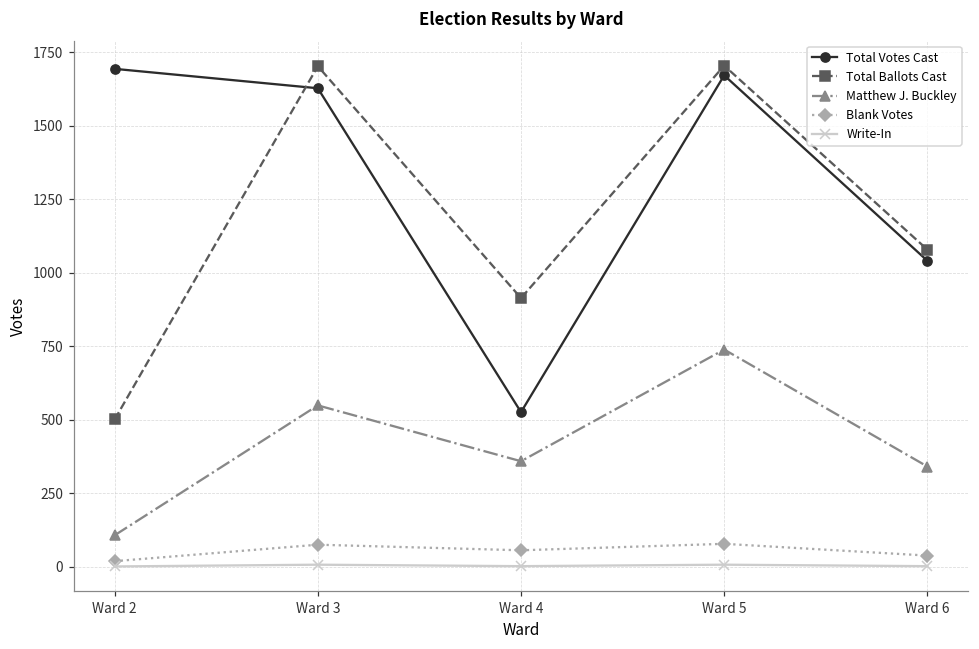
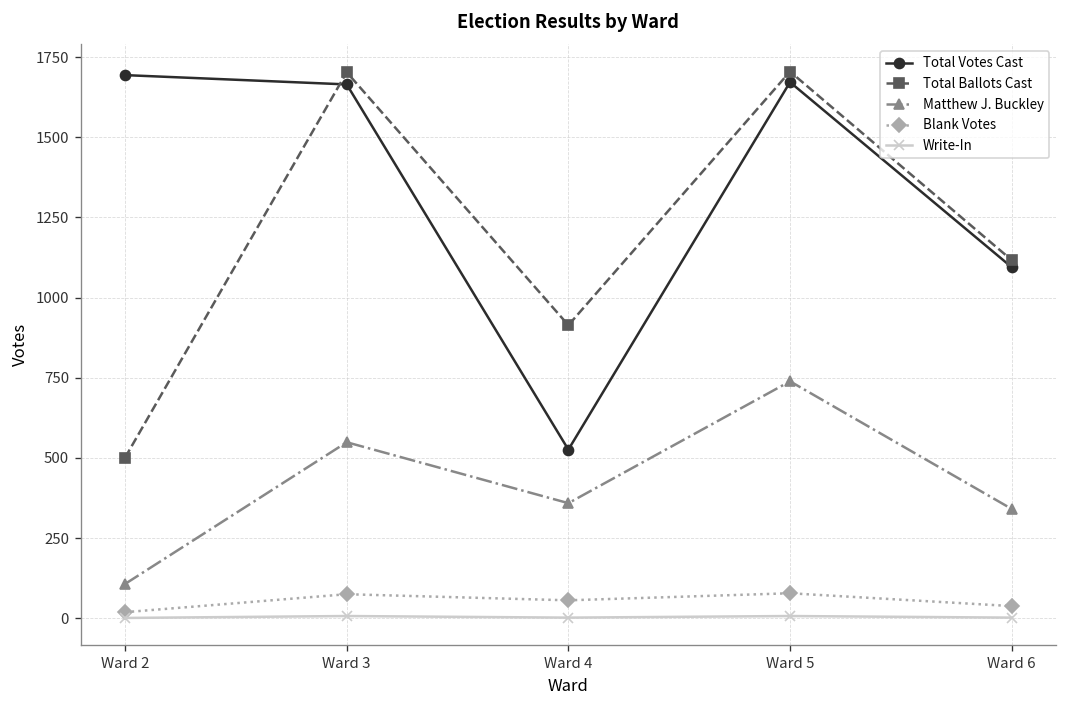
Total Votes Cast, Ward 3: 1630 -> 1670
Total Votes Cast, Ward 6: 1040 -> 1100
Total Ballots Cast, Ward 6: 1080 -> 1120
